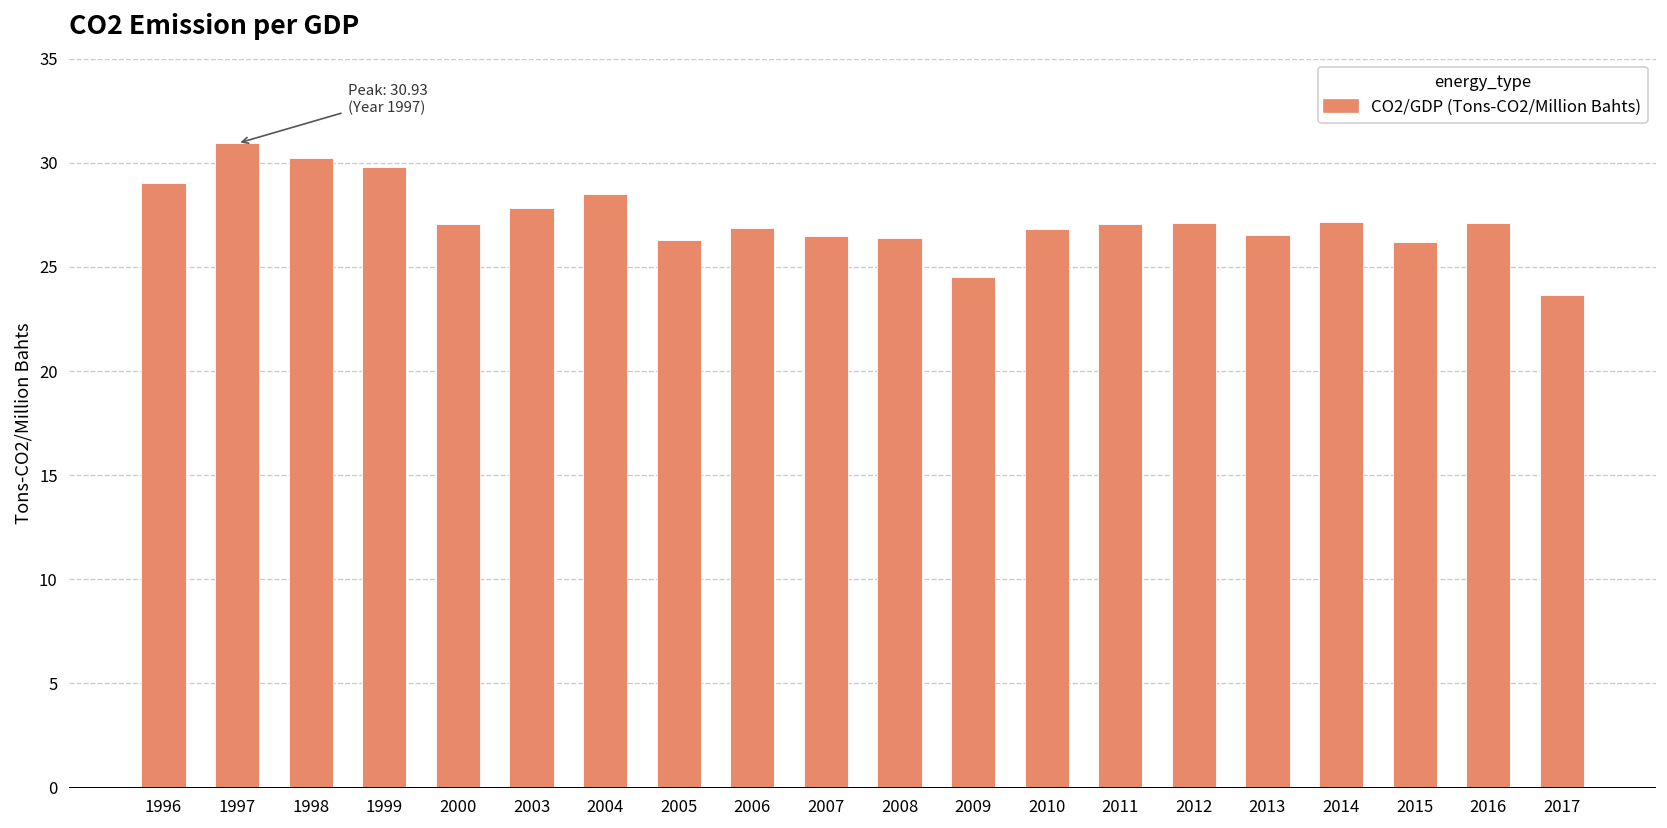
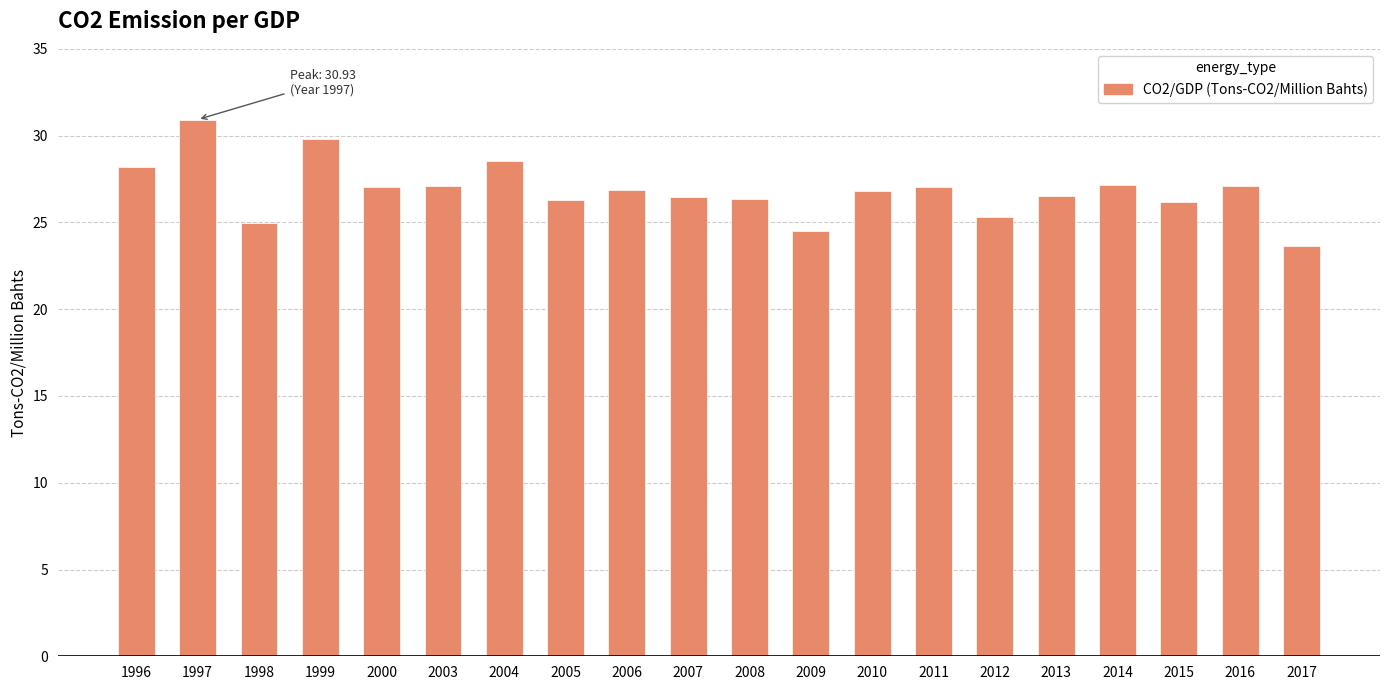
1996: 29.0 -> 28.2
1998: 30.2 -> 25.0
2003: 27.8 -> 27.1
2012: 27.1 -> 25.3
